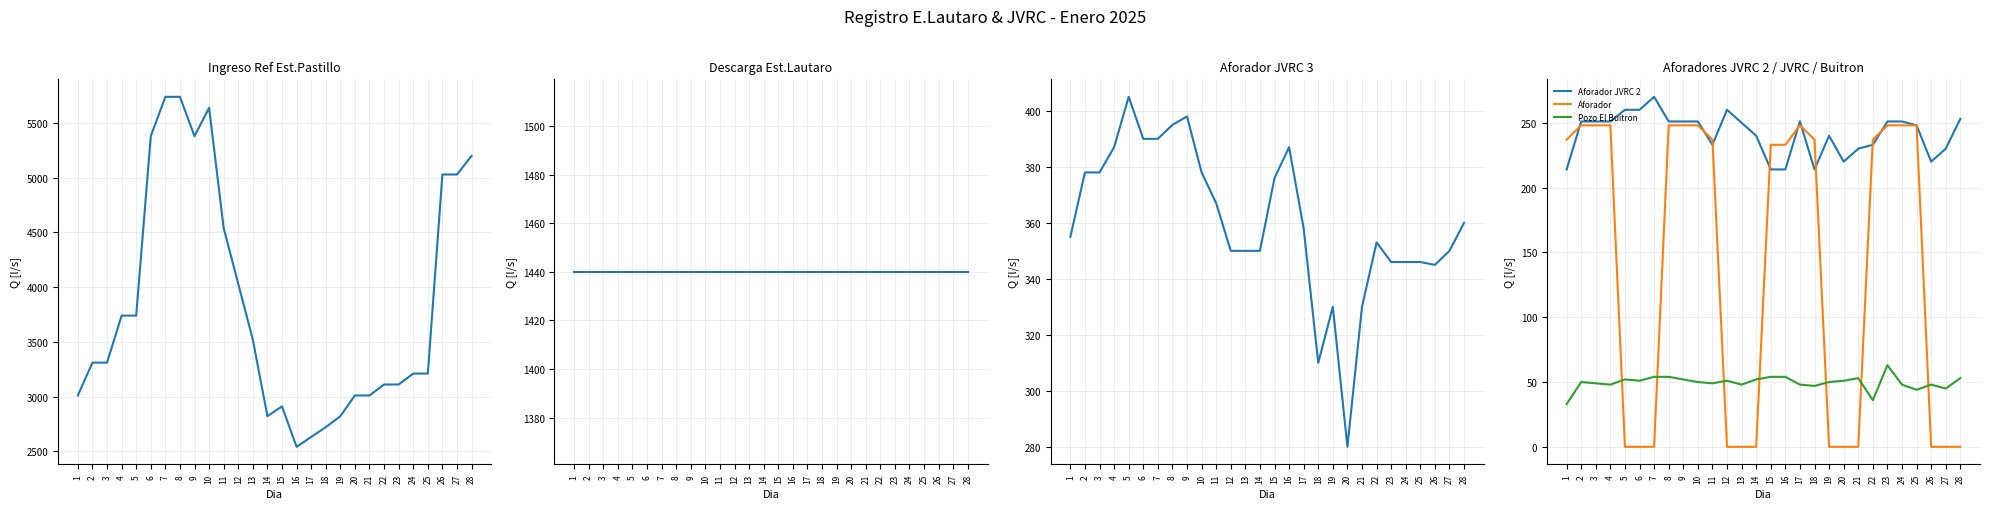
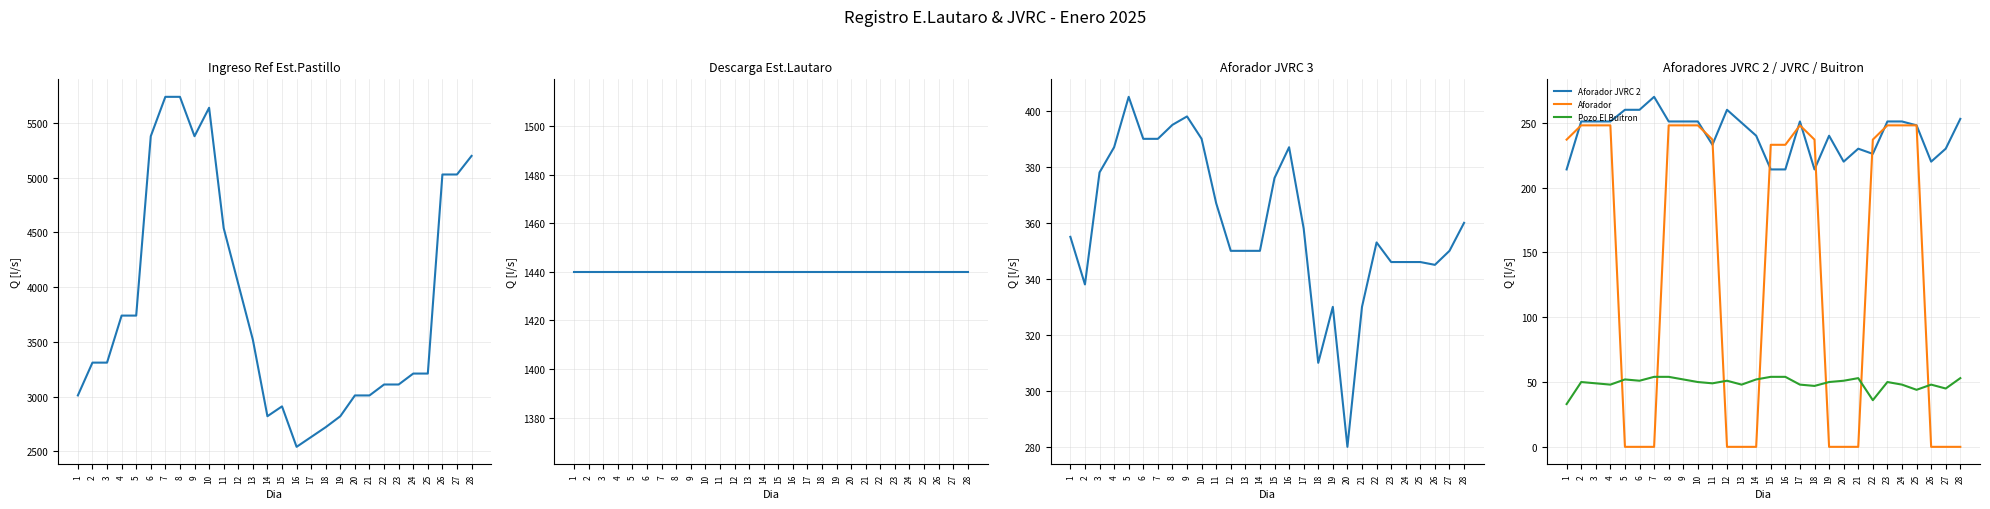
Aforador JVRC 3, 2: 378 -> 338
Aforador JVRC 3, 10: 378 -> 390
Aforadores JVRC 2 / JVRC / Buitron, Aforador JVRC 2, 22: 233 -> 226
Aforadores JVRC 2 / JVRC / Buitron, Pozo El Buitron, 23: 63 -> 50
